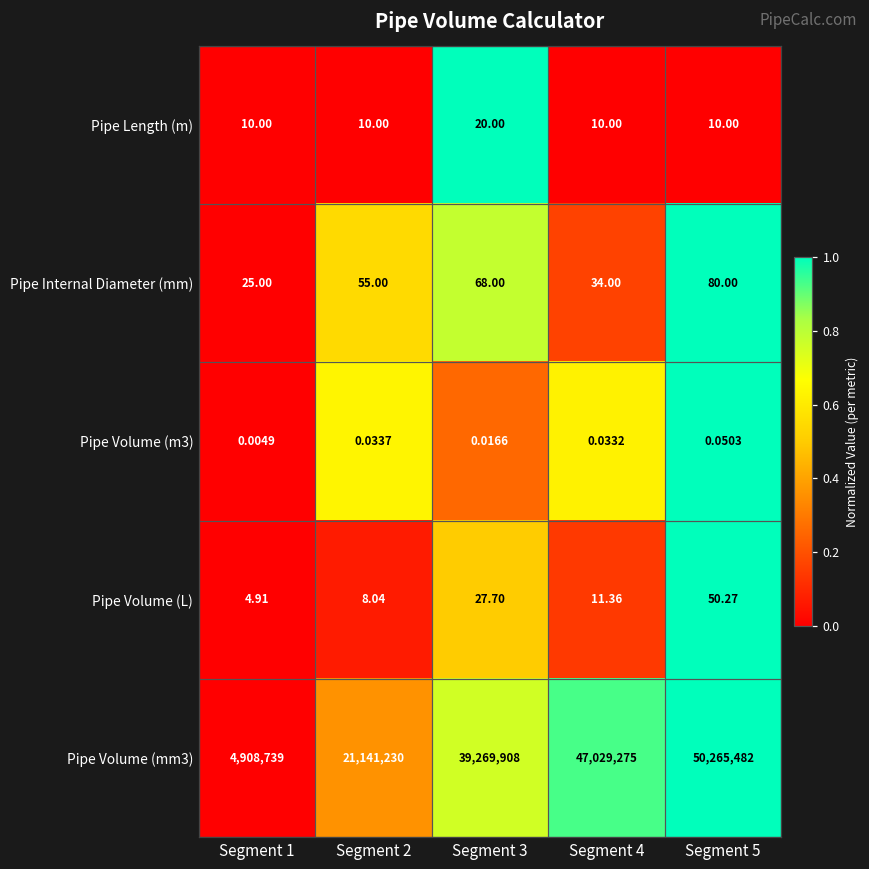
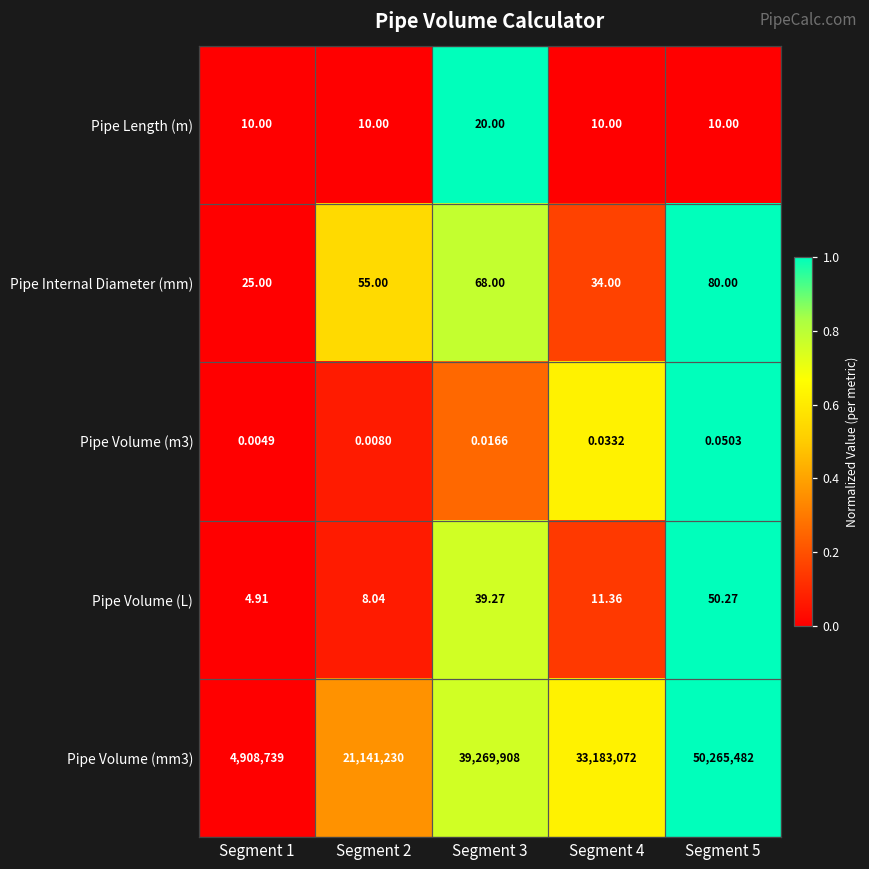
Pipe Volume (m3), Segment 2: 0.0337 -> 0.0080
Pipe Volume (L), Segment 3: 27.70 -> 39.27
Pipe Volume (mm3), Segment 4: 47,029,275 -> 33,183,072
